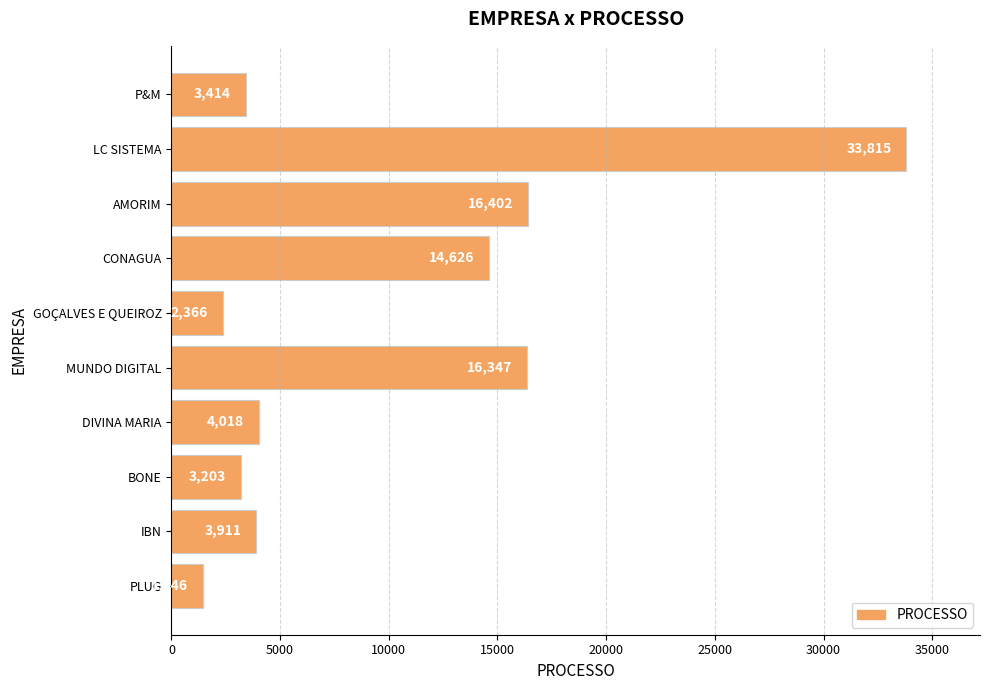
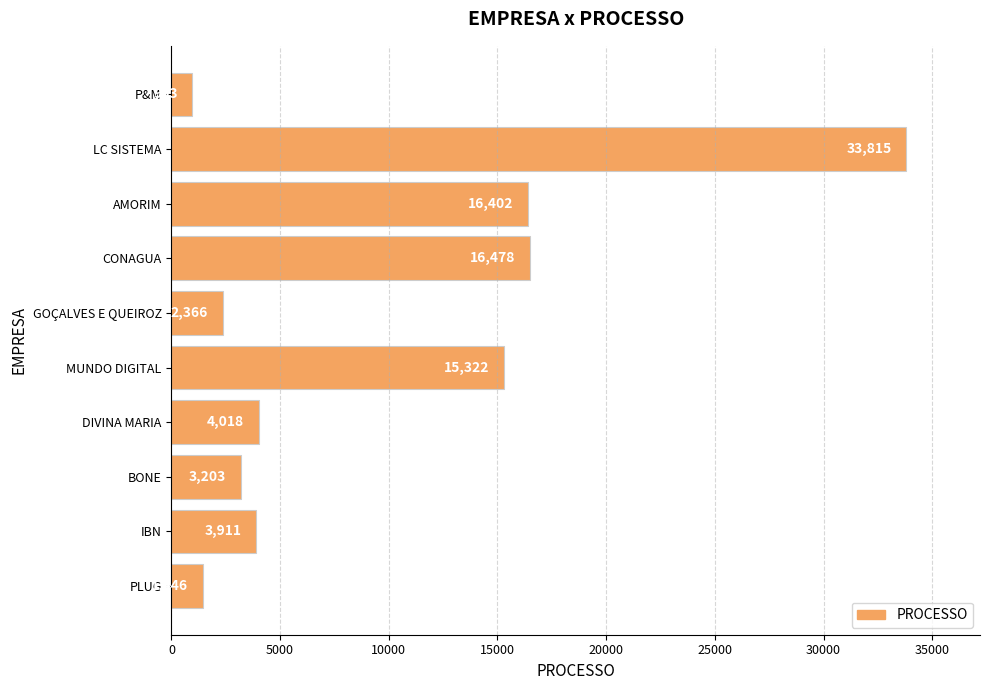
P&M: 3400 -> 1000
CONAGUA: 14,626 -> 16,478
MUNDO DIGITAL: 16,347 -> 15,322
